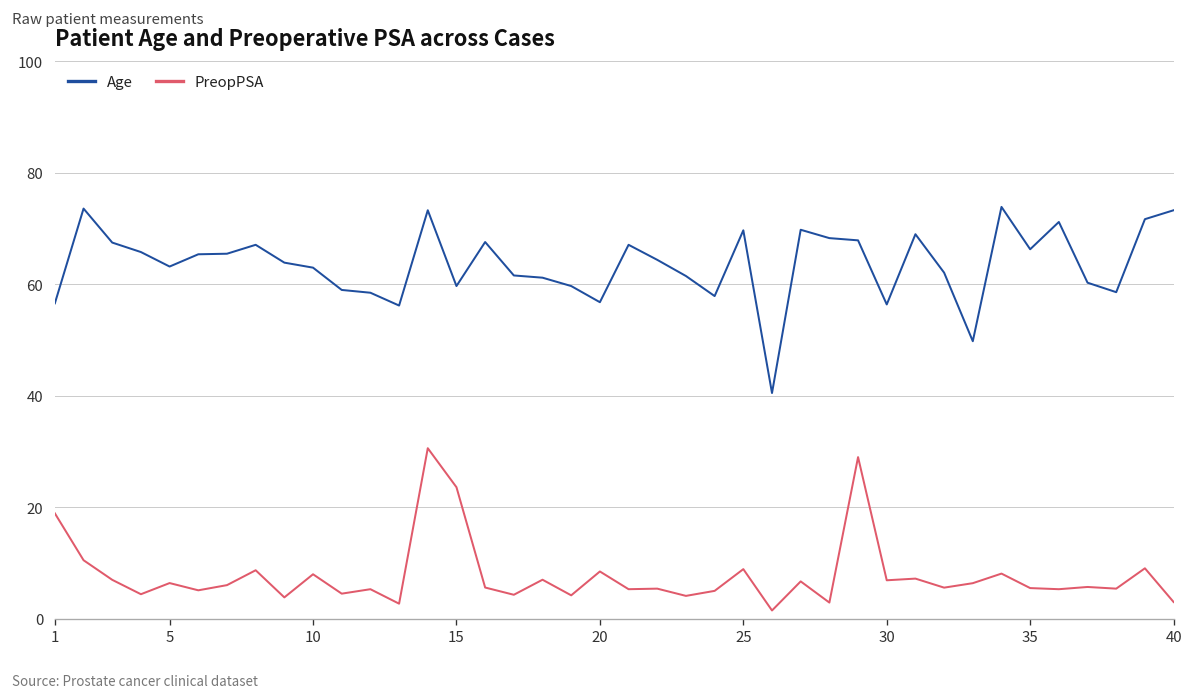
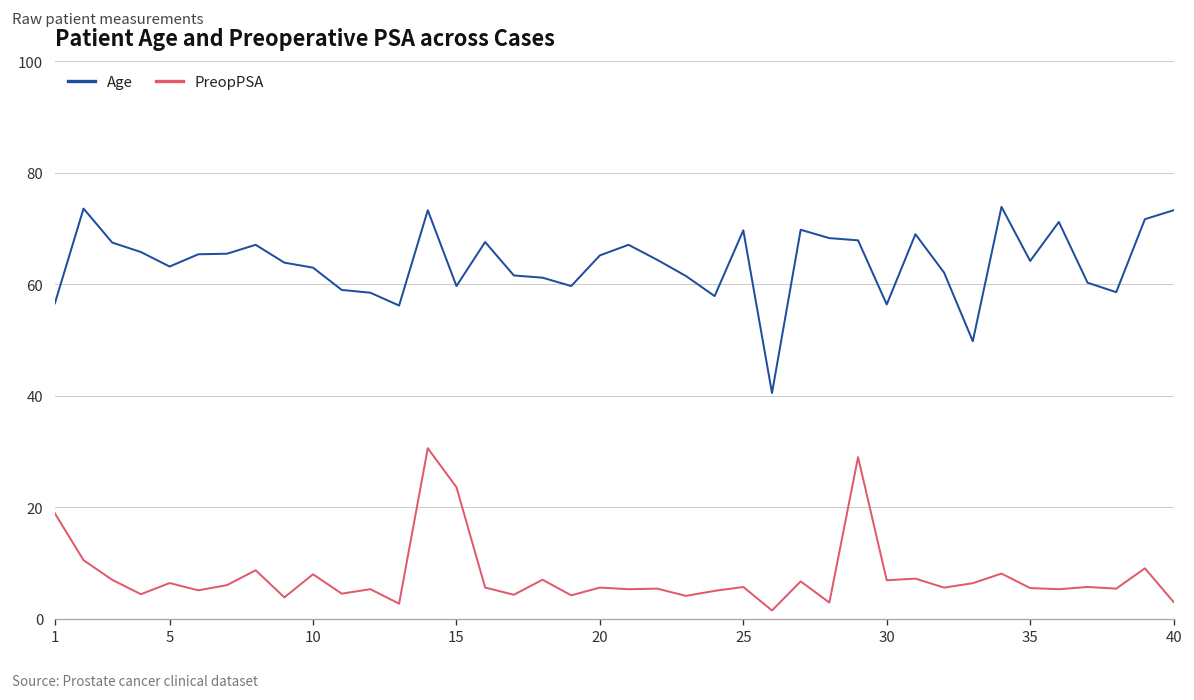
Age, 20: 57 -> 65
PreopPSA, 20: 8 -> 6
PreopPSA, 25: 9 -> 6
Age, 35: 66 -> 64
